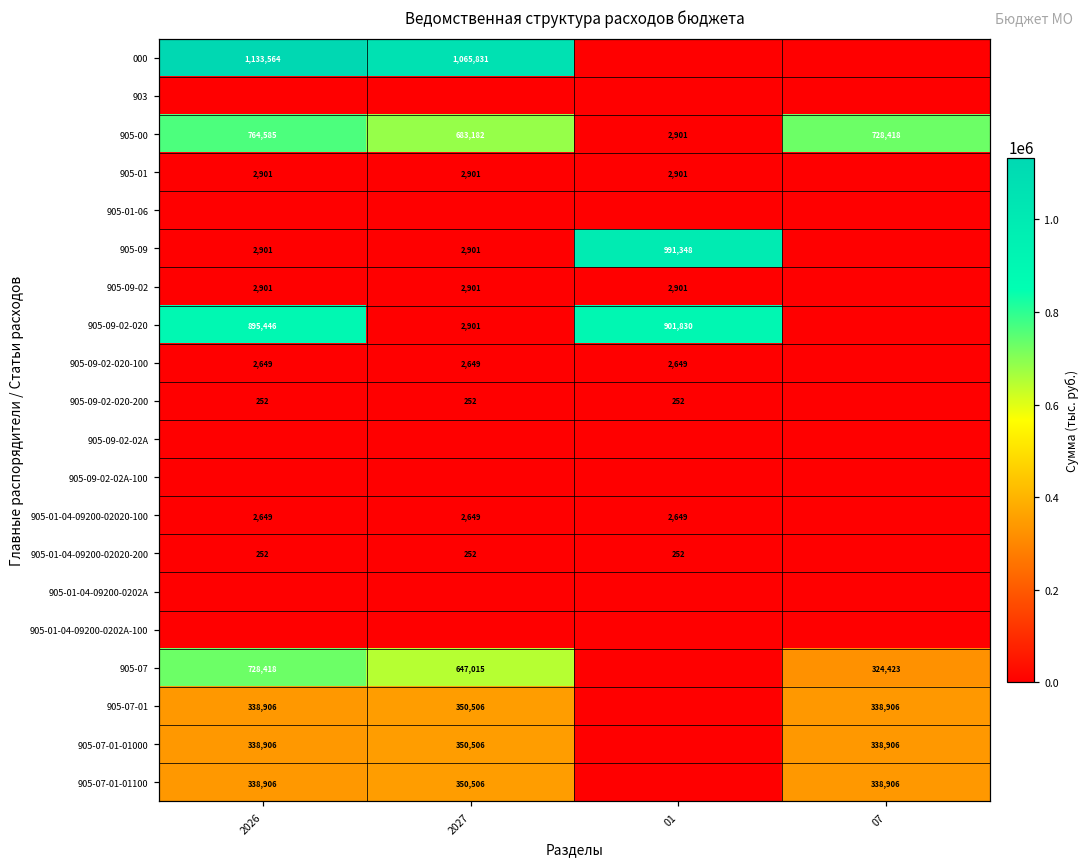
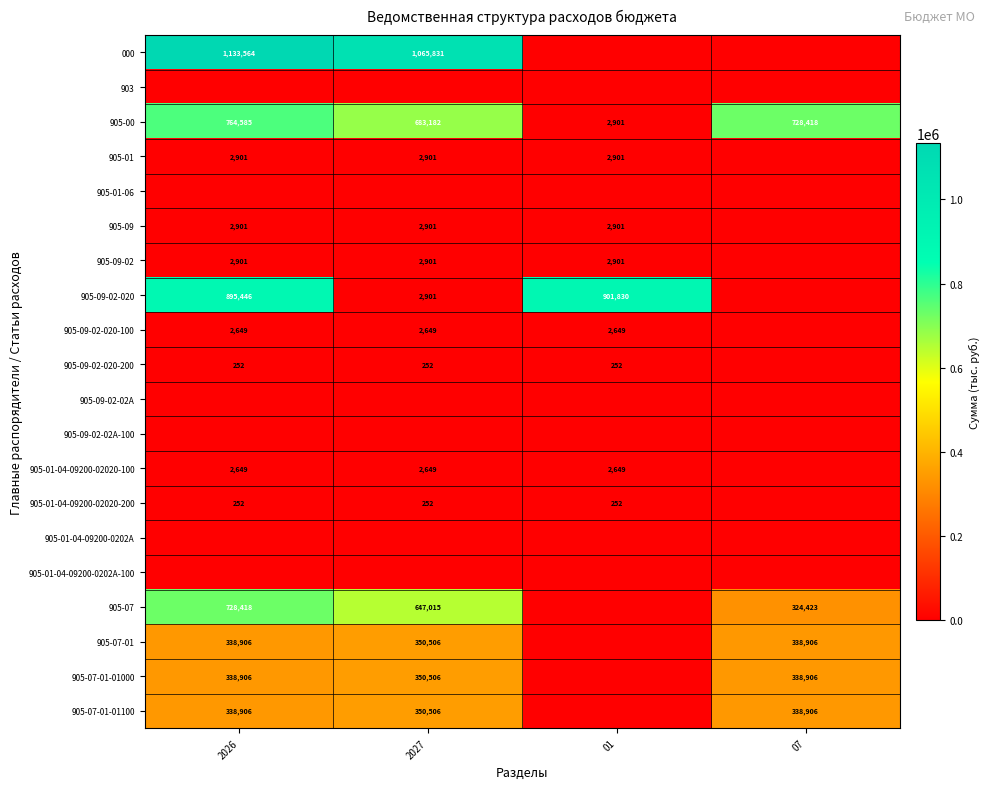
905-09, 01: 991,348 -> 2,901
